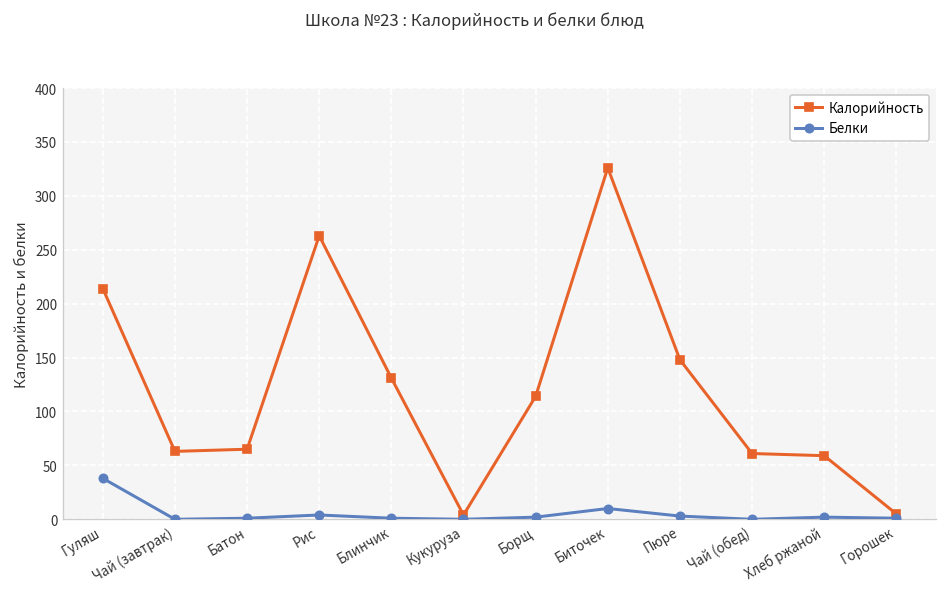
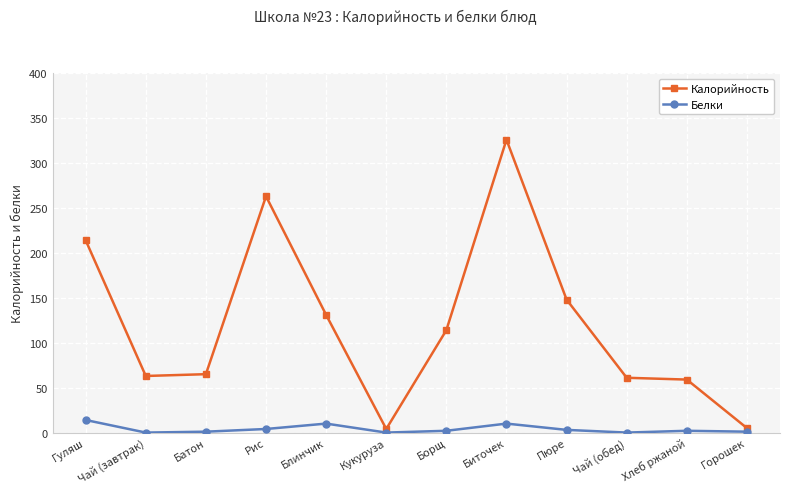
Белки, Гуляш: 40 -> 10
Белки, Блинчик: 0 -> 10
